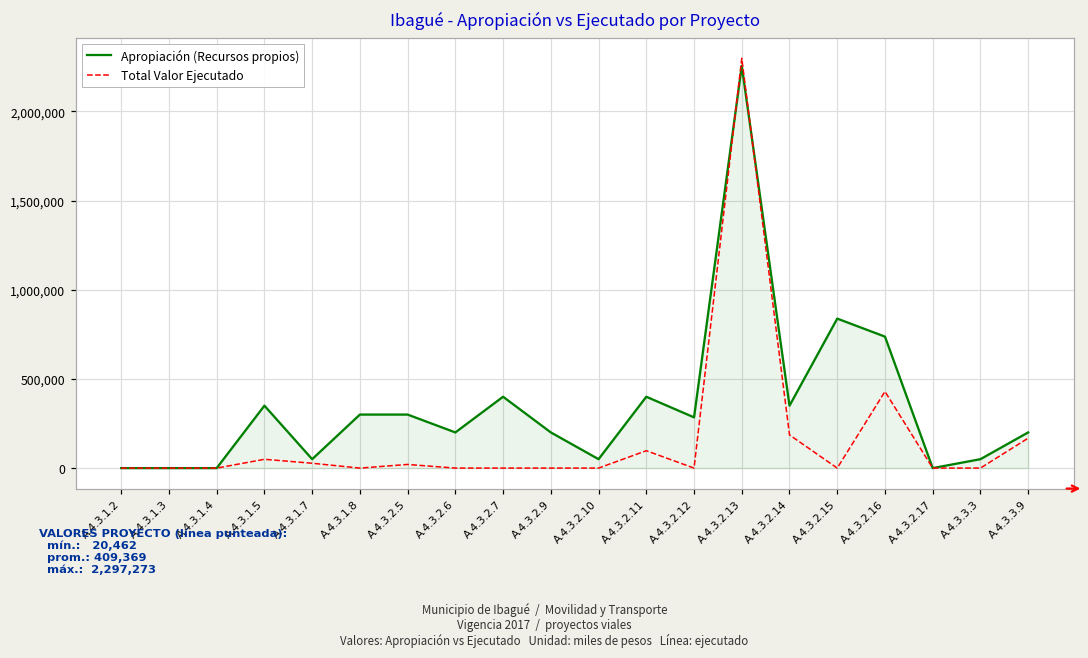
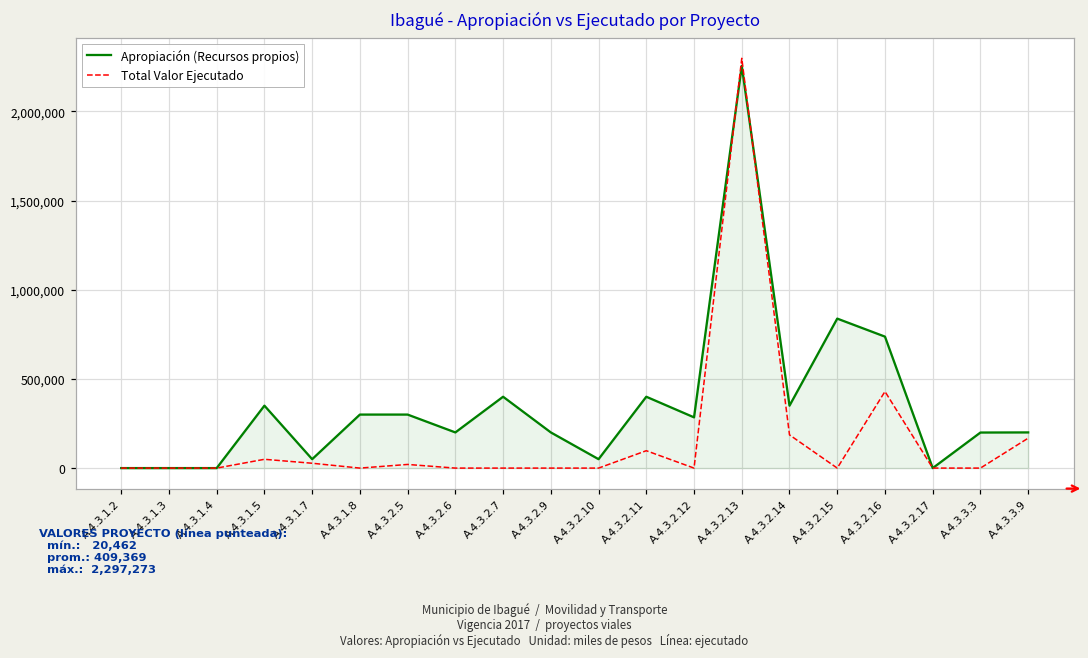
Apropiación (Recursos propios), A.4.3.3.3: 50,000 -> 200,000
